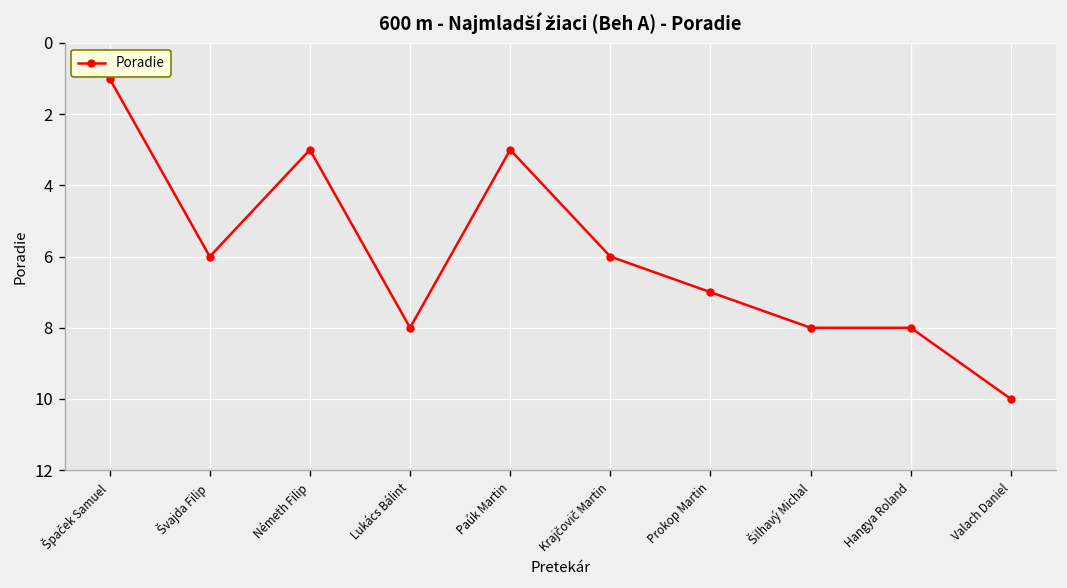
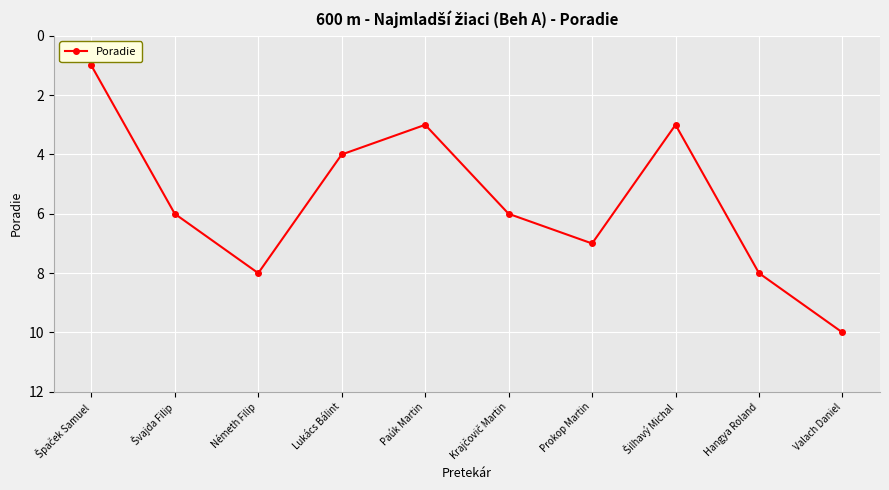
Németh Filip: 3 -> 8
Lukács Bálint: 8 -> 4
Šilhavý Michal: 8 -> 3
